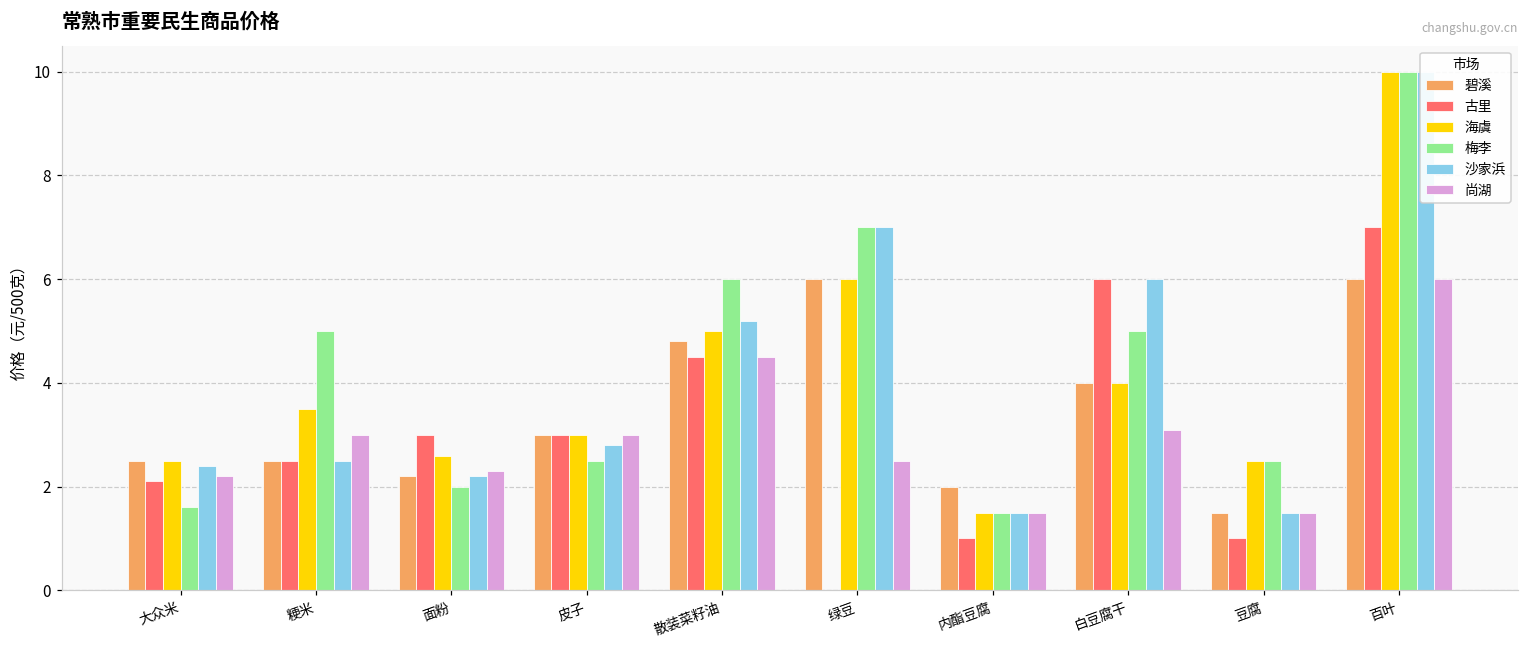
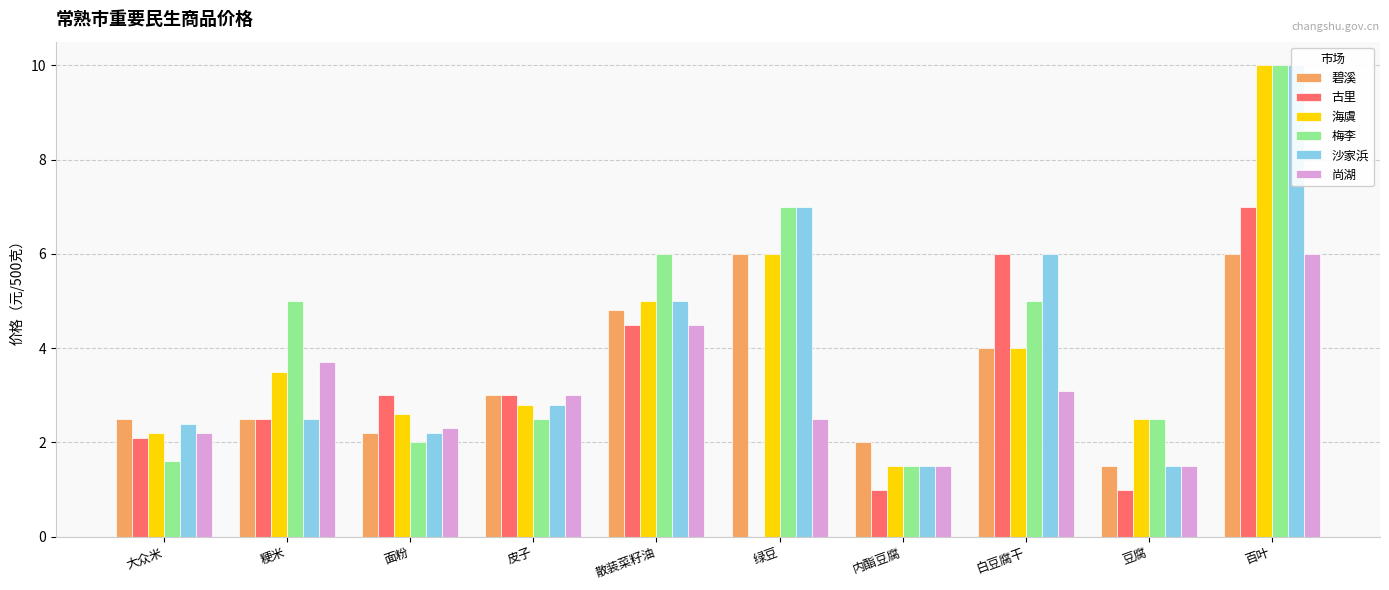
海虞, 大众米: 2.5 -> 2.2
尚湖, 粳米: 3.0 -> 3.7
海虞, 皮子: 3.0 -> 2.8
沙家浜, 散装菜籽油: 5.2 -> 5.0
